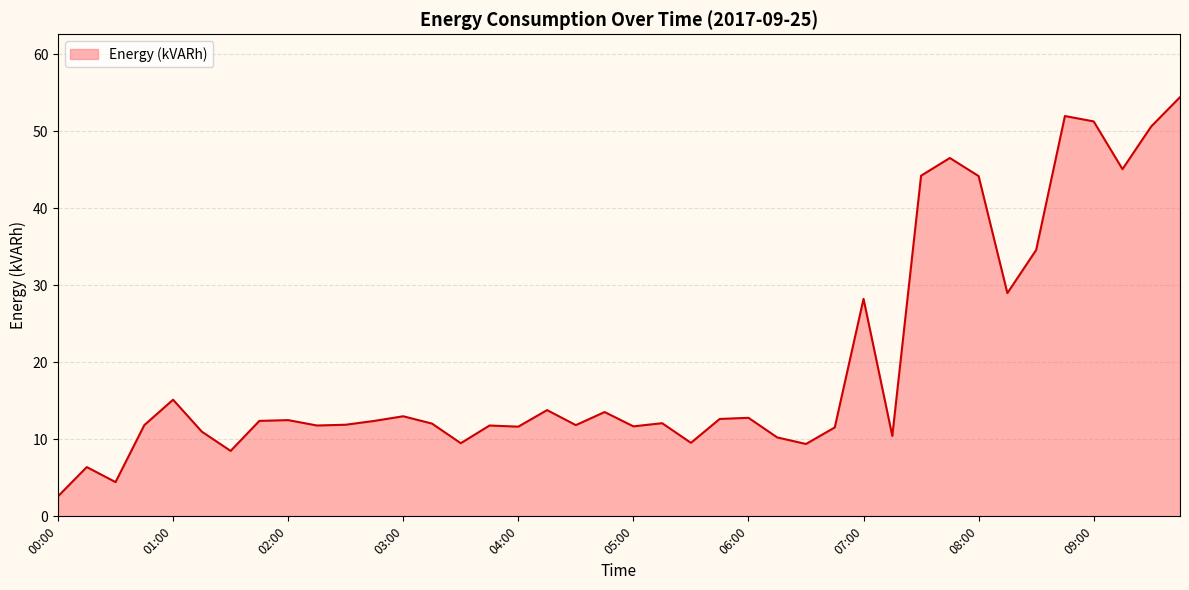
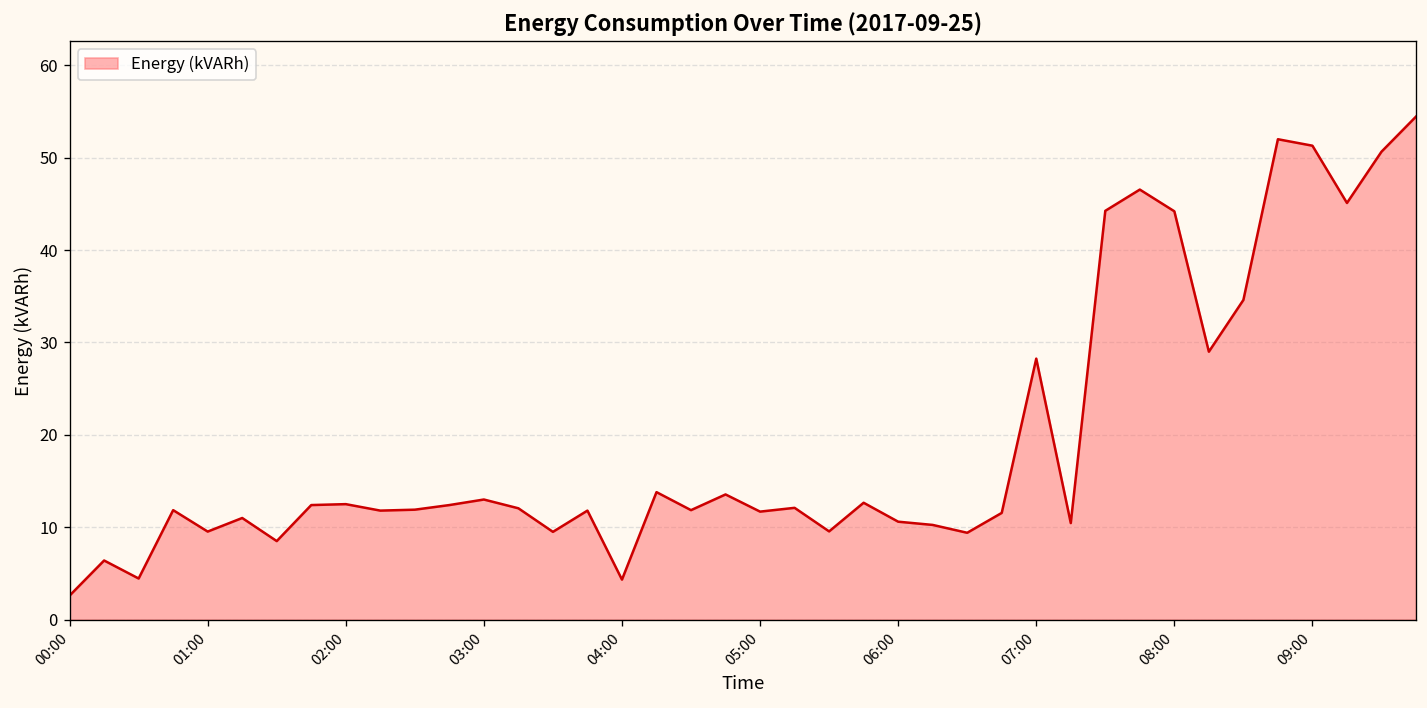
01:00: 15 -> 10
04:00: 12 -> 4
06:00: 13 -> 11
